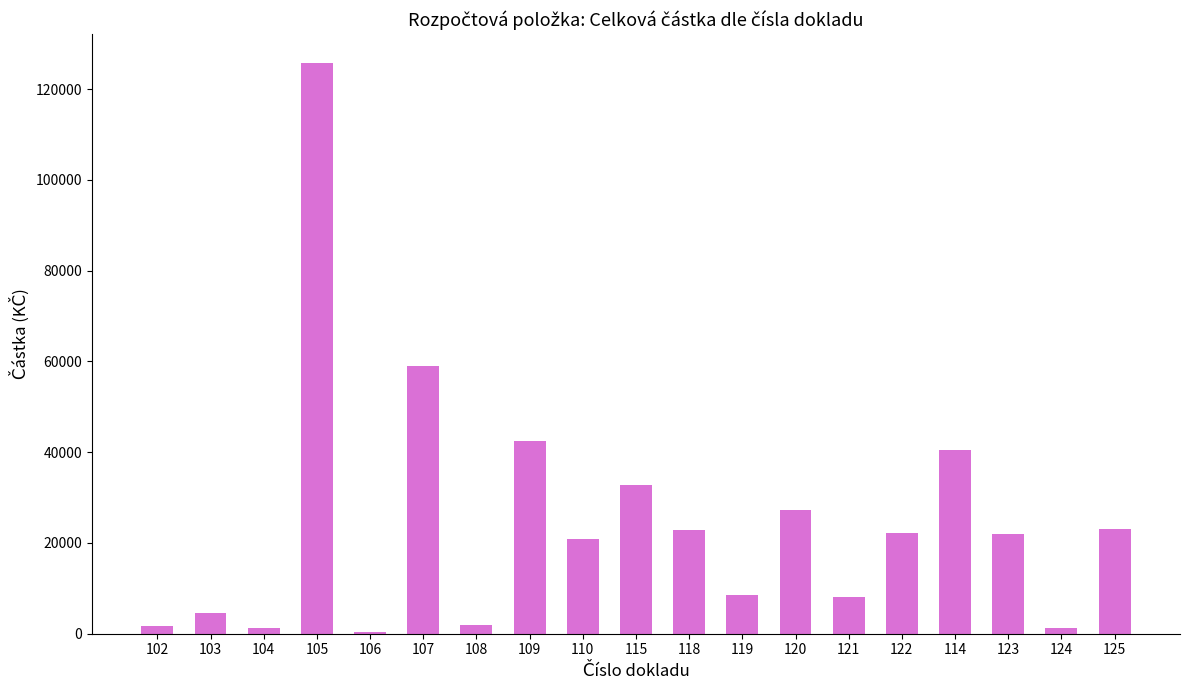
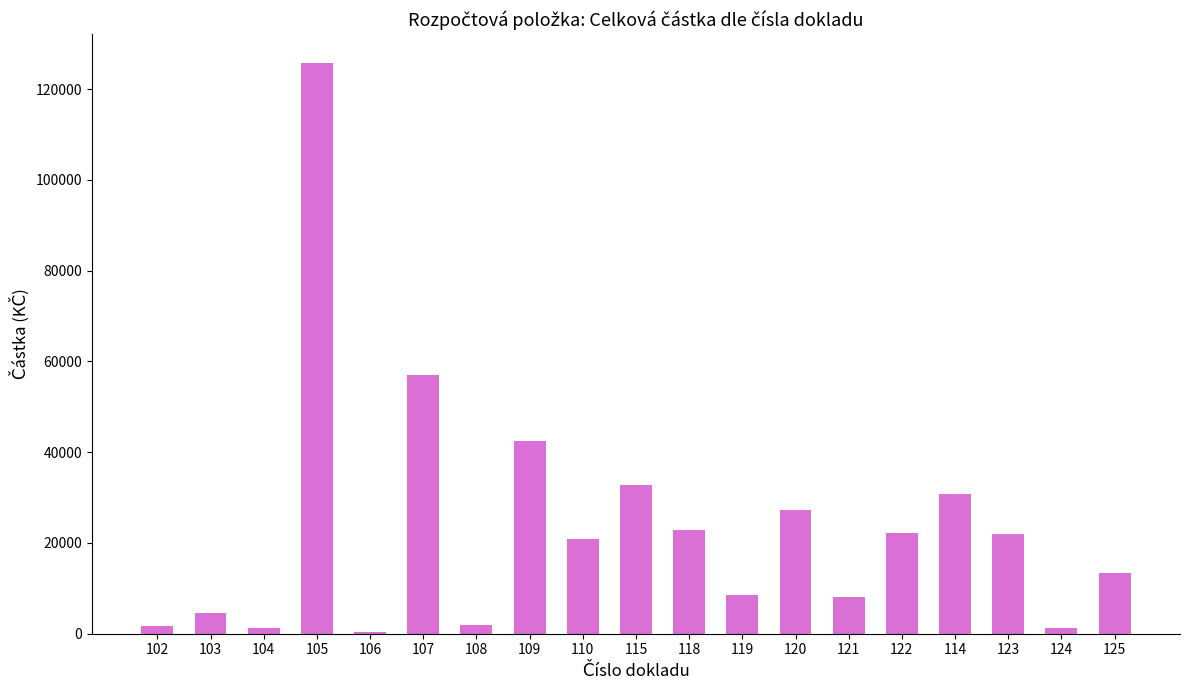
107: 59000 -> 57000
114: 41000 -> 31000
125: 23000 -> 13000
